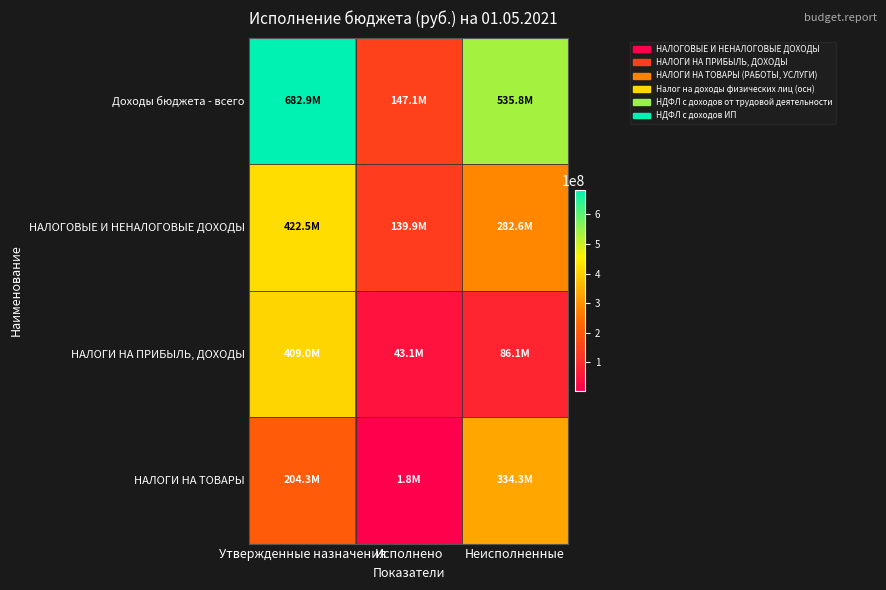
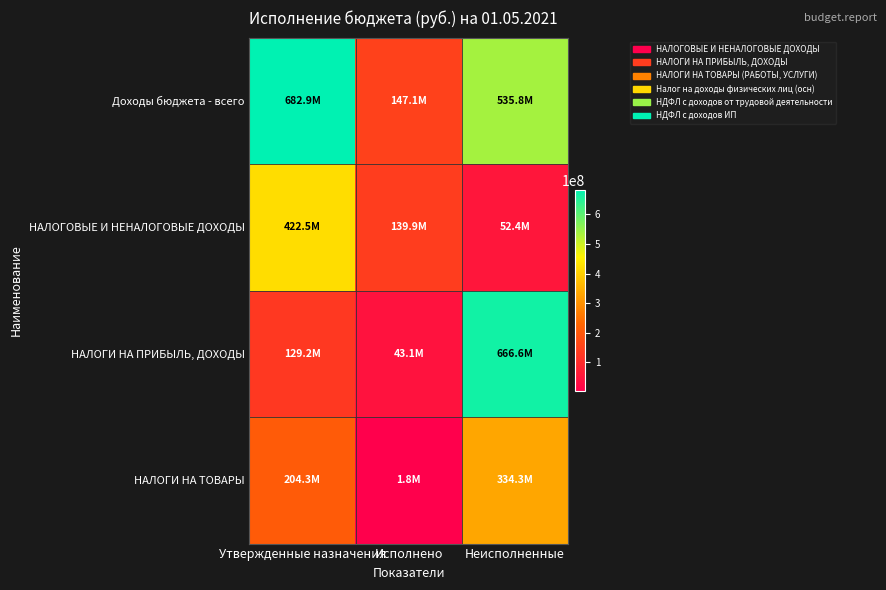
НАЛОГОВЫЕ И НЕНАЛОГОВЫЕ ДОХОДЫ, Неисполненные: 282.6M -> 52.4M
НАЛОГИ НА ПРИБЫЛЬ, ДОХОДЫ, Утвержденные назначения: 409.0M -> 129.2M
НАЛОГИ НА ПРИБЫЛЬ, ДОХОДЫ, Неисполненные: 86.1M -> 666.6M
